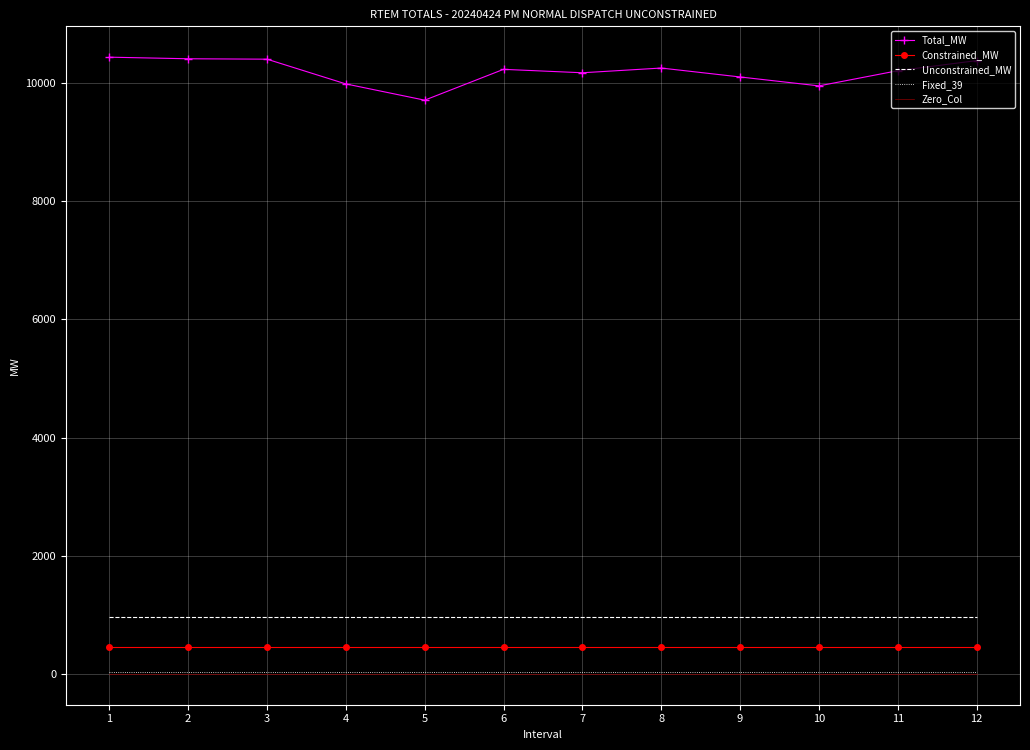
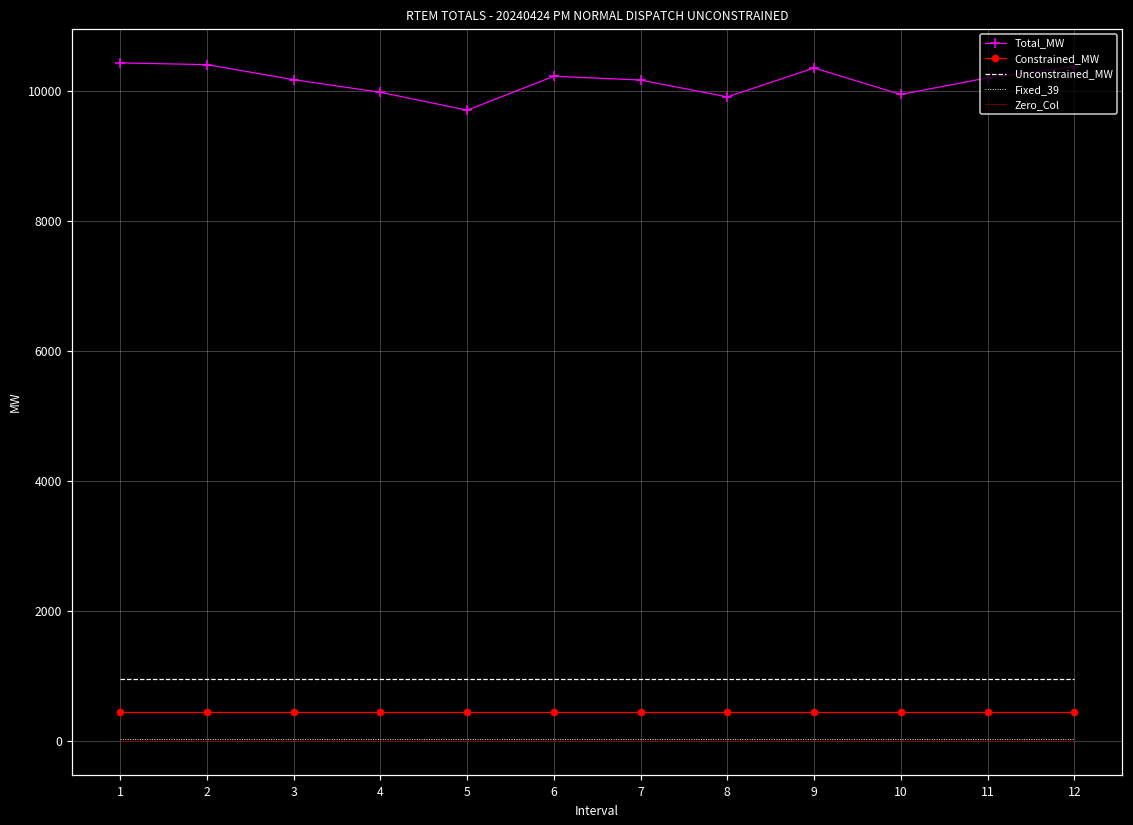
Total_MW, 3: 10400 -> 10200
Total_MW, 8: 10300 -> 9900
Total_MW, 9: 10100 -> 10400
